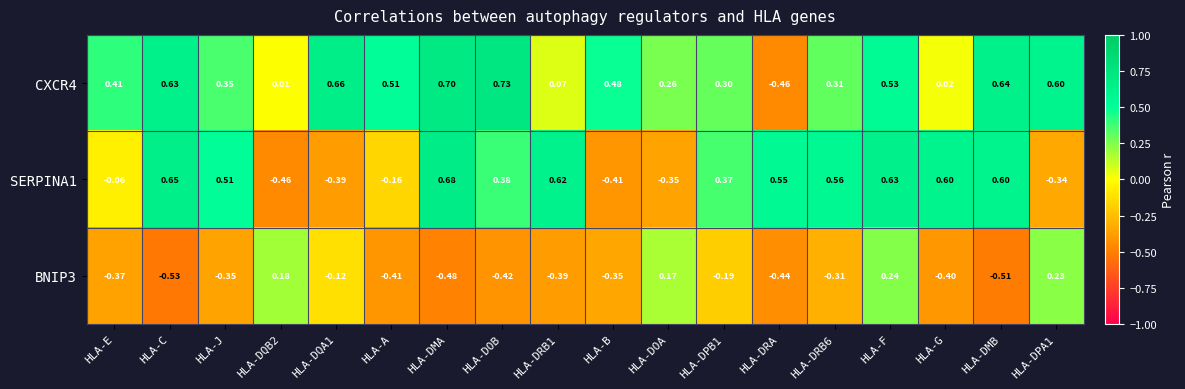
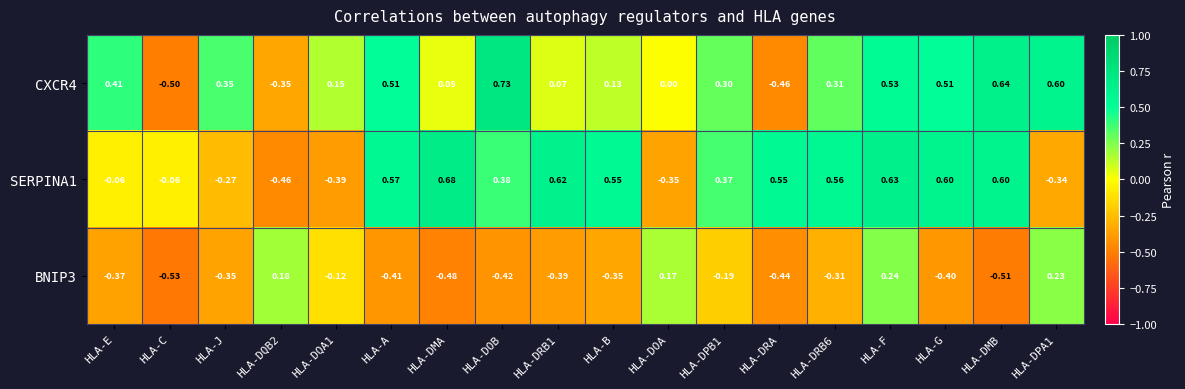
CXCR4, HLA-C: 0.63 -> -0.50
CXCR4, HLA-DQB2: 0.01 -> -0.35
CXCR4, HLA-DQA1: 0.66 -> 0.15
CXCR4, HLA-DMA: 0.70 -> 0.05
CXCR4, HLA-B: 0.48 -> 0.13
CXCR4, HLA-DOA: 0.26 -> 0.00
CXCR4, HLA-G: 0.02 -> 0.51
SERPINA1, HLA-C: 0.65 -> -0.06
SERPINA1, HLA-J: 0.51 -> -0.27
SERPINA1, HLA-A: -0.16 -> 0.57
SERPINA1, HLA-B: -0.41 -> 0.55
